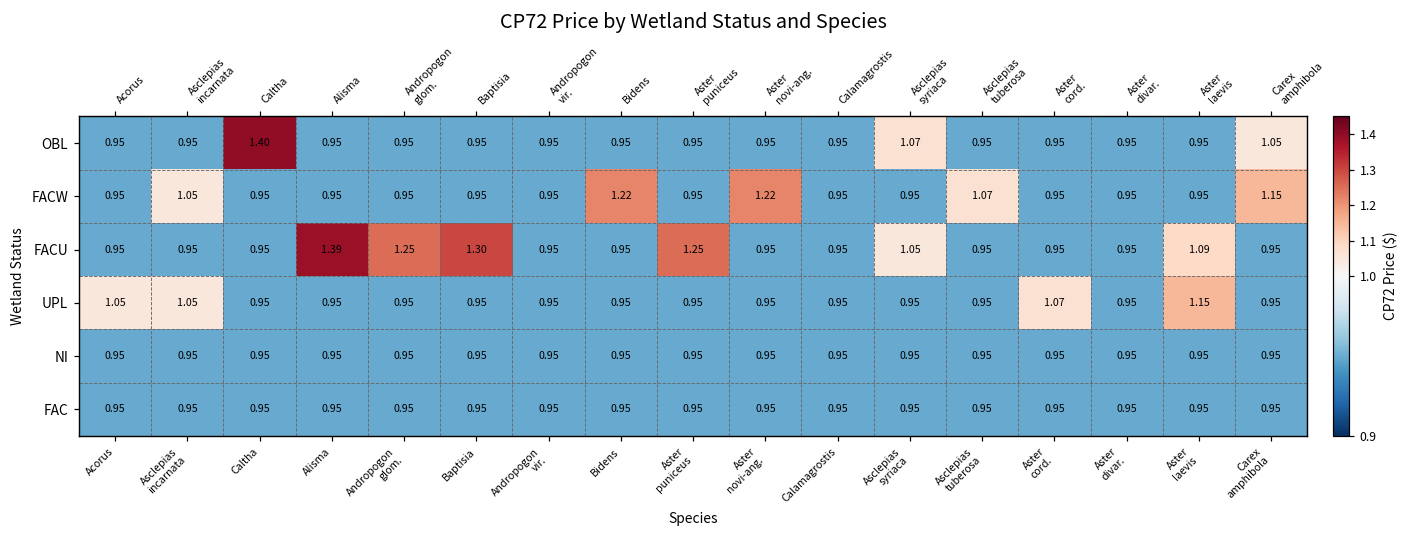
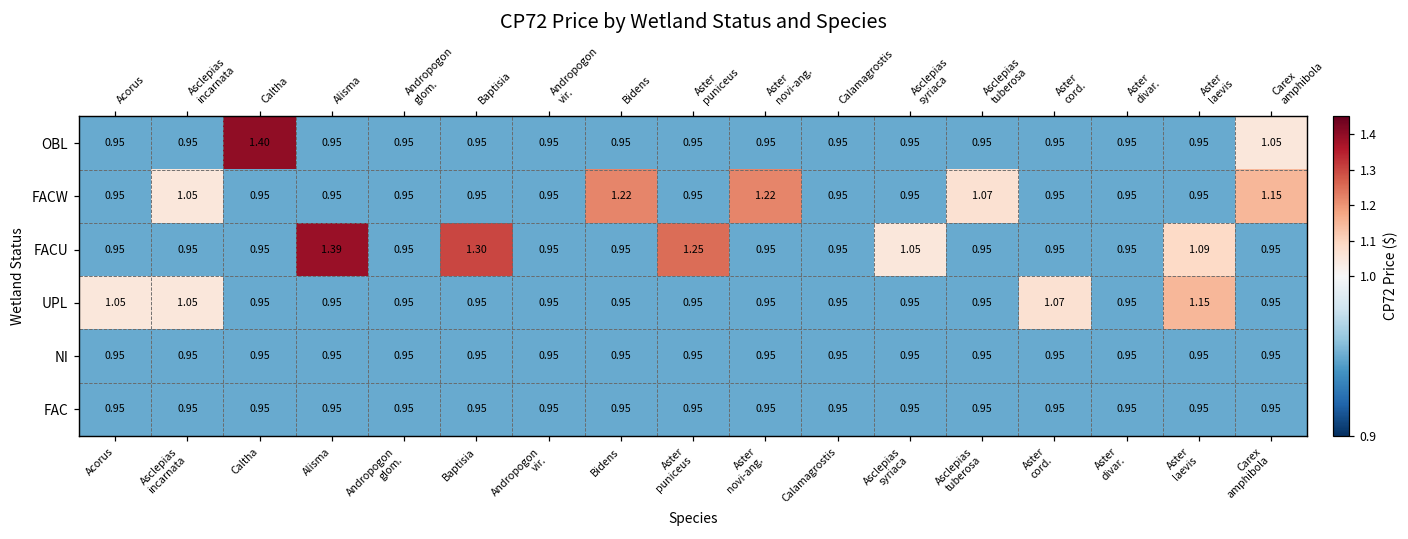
OBL, Asclepias syriaca: 1.07 -> 0.95
FACU, Andropogon glom.: 1.25 -> 0.95
